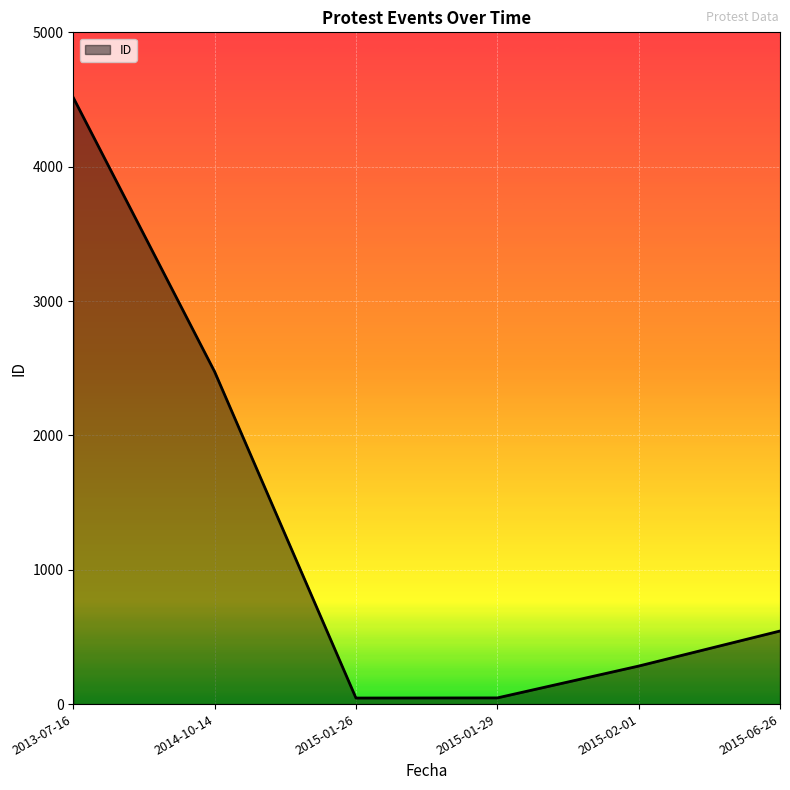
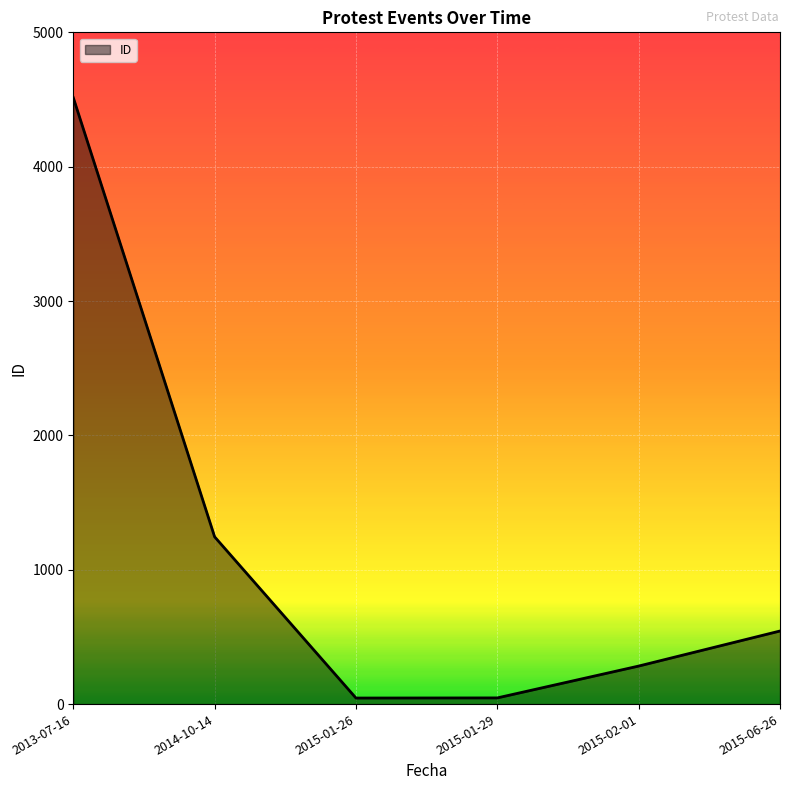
2014-10-14: 2470 -> 1250
